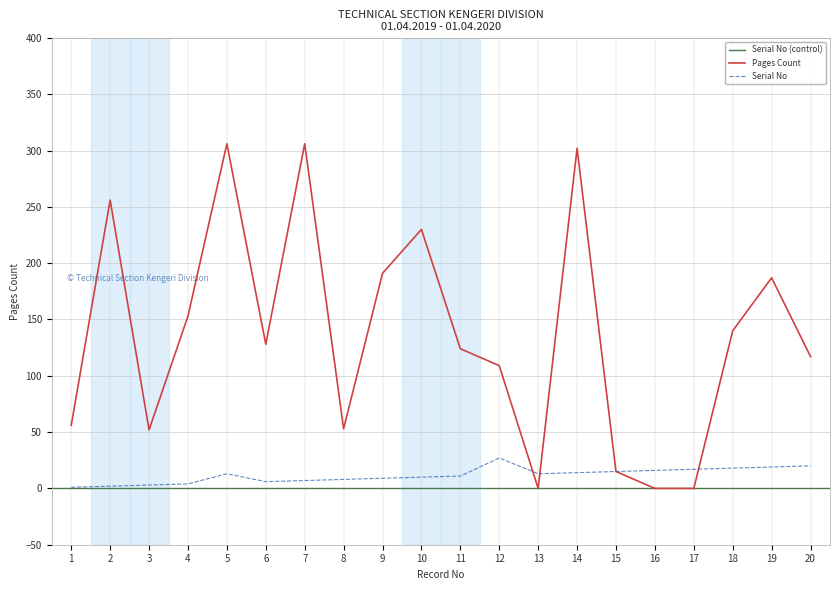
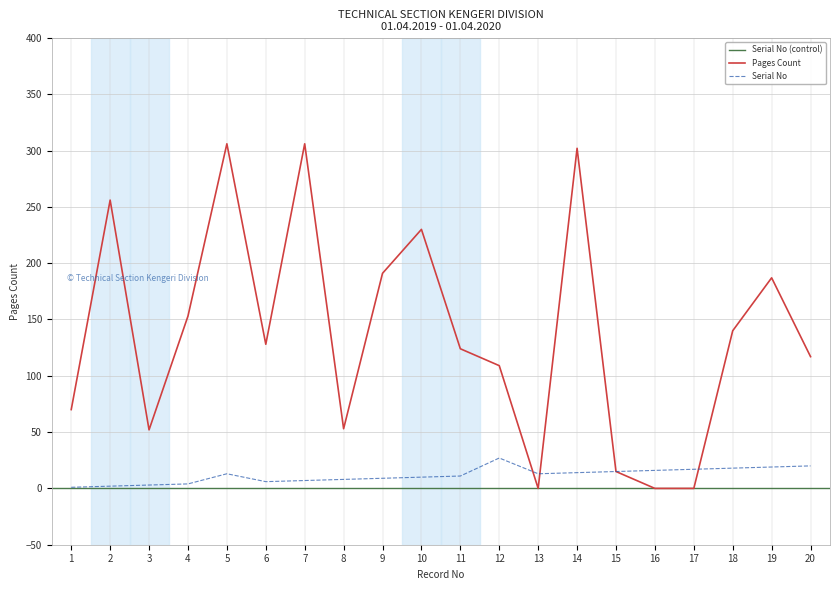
Pages Count, 1: 56 -> 70
